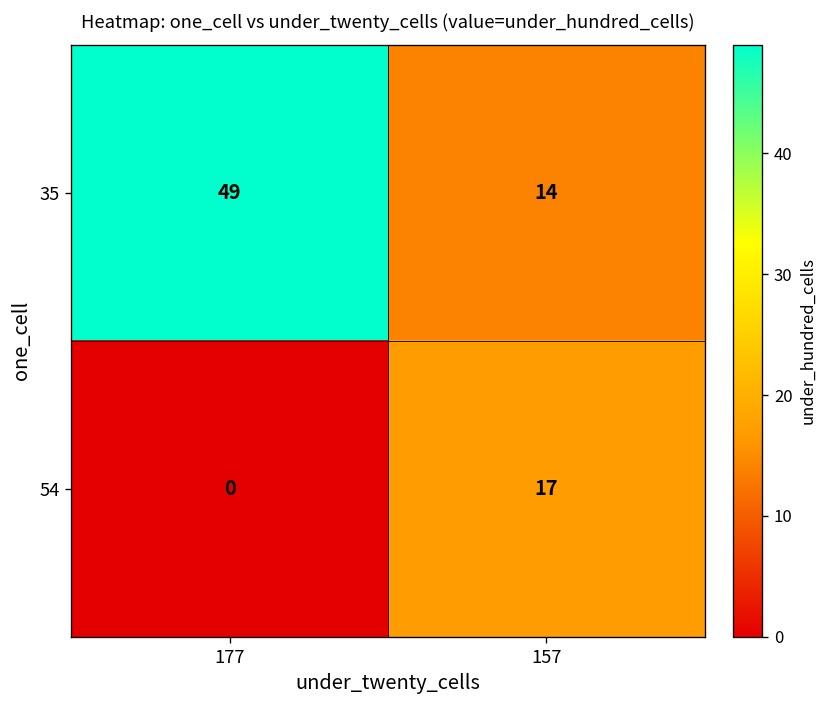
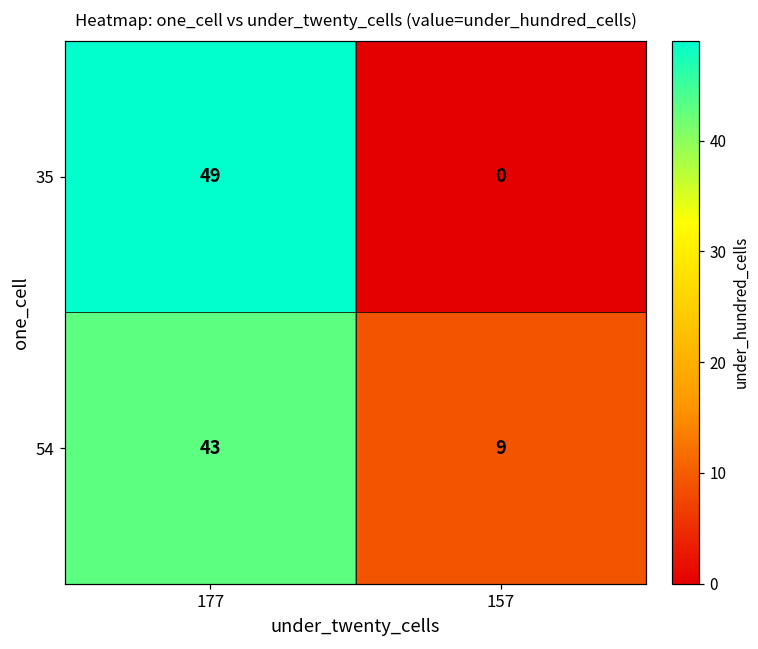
35, 157: 14 -> 0
54, 177: 0 -> 43
54, 157: 17 -> 9
